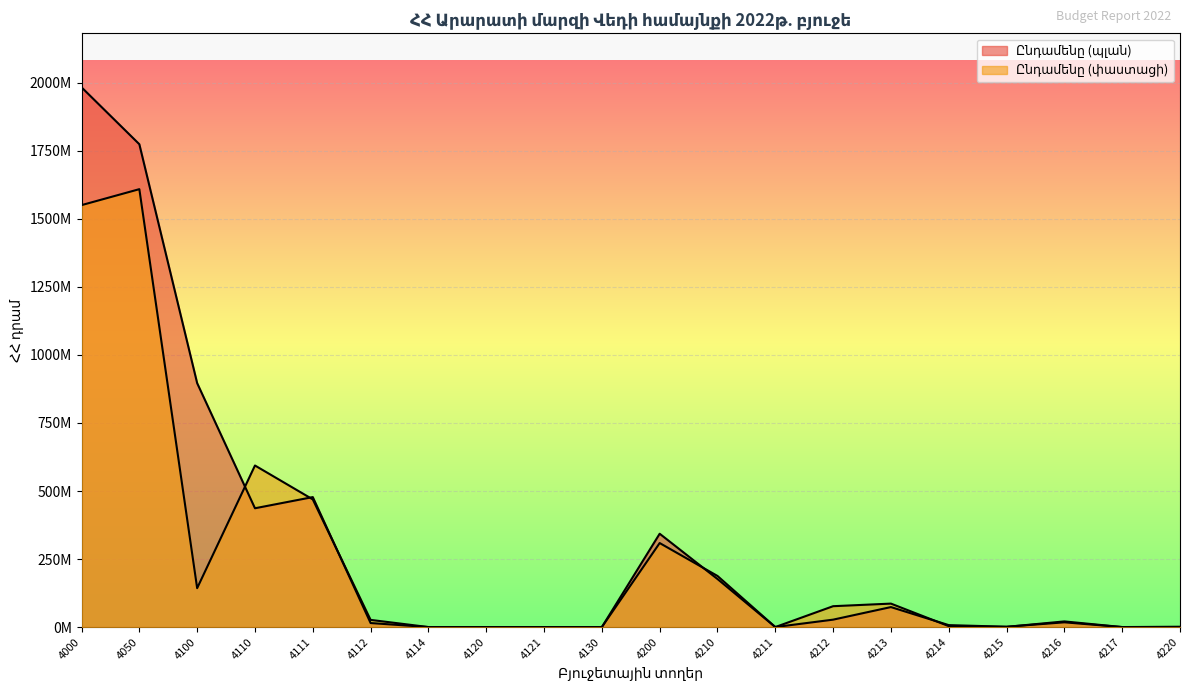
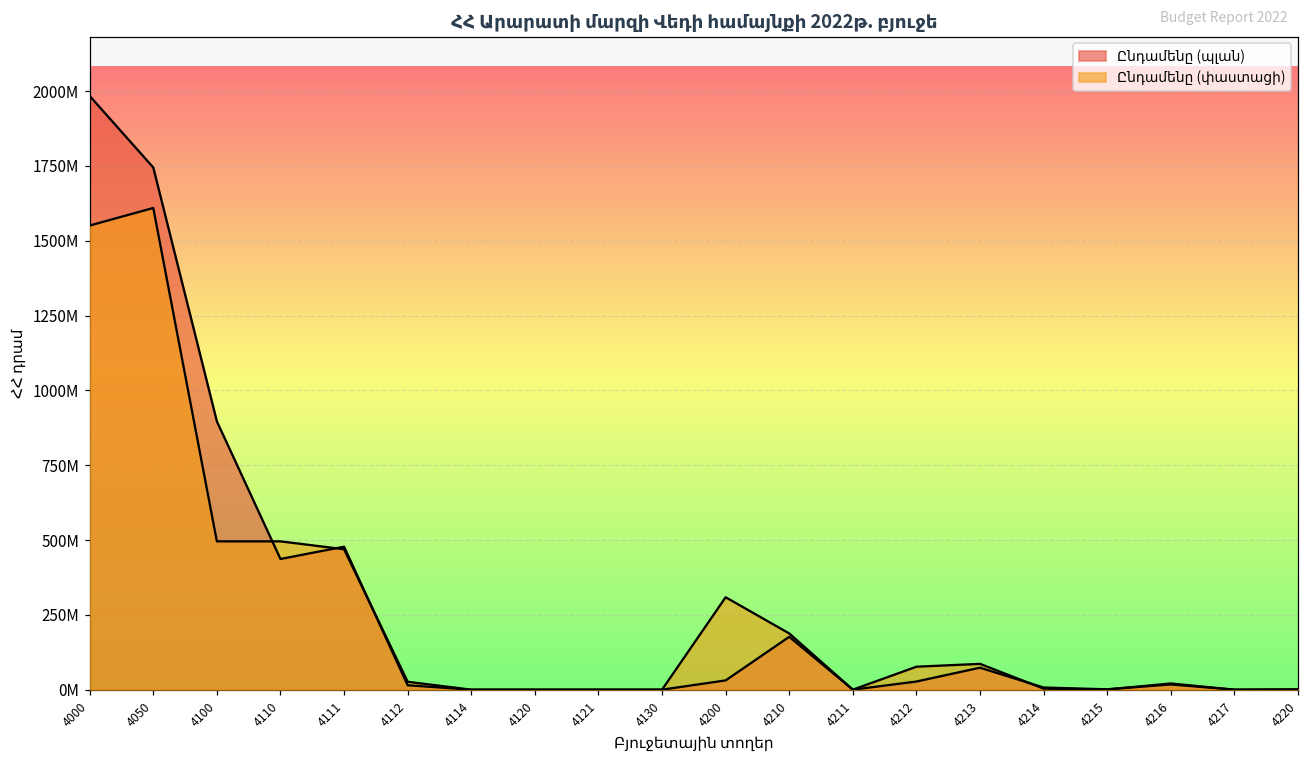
Ընդամենը (պլան), 4050: 1770000000 -> 1740000000
Ընդամենը (փաստացի), 4100: 140000000 -> 500000000
Ընդամենը (փաստացի), 4110: 590000000 -> 500000000
Ընդամենը (պլան), 4200: 340000000 -> 30000000
